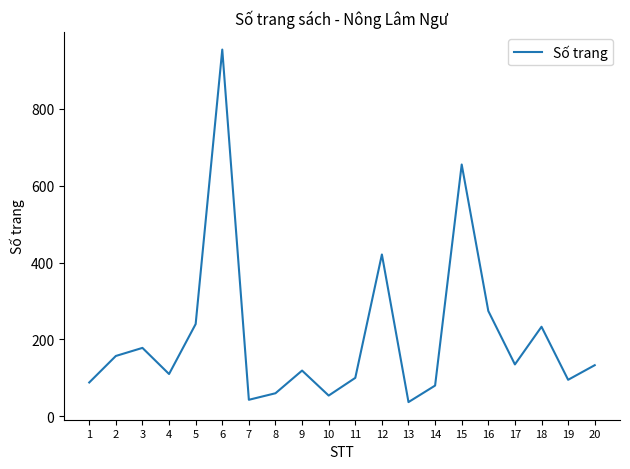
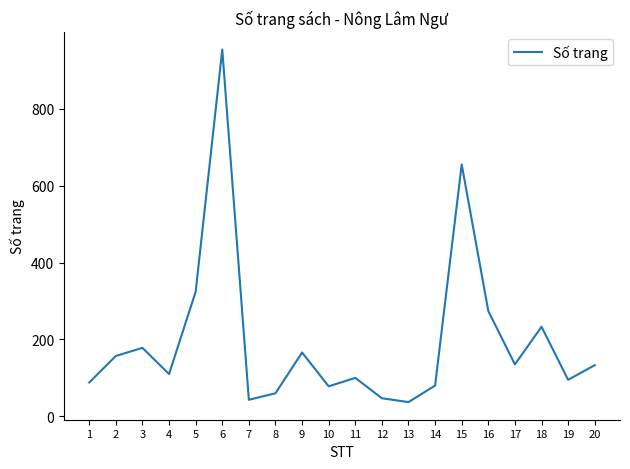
5: 240 -> 320
9: 120 -> 170
10: 50 -> 80
12: 420 -> 50
